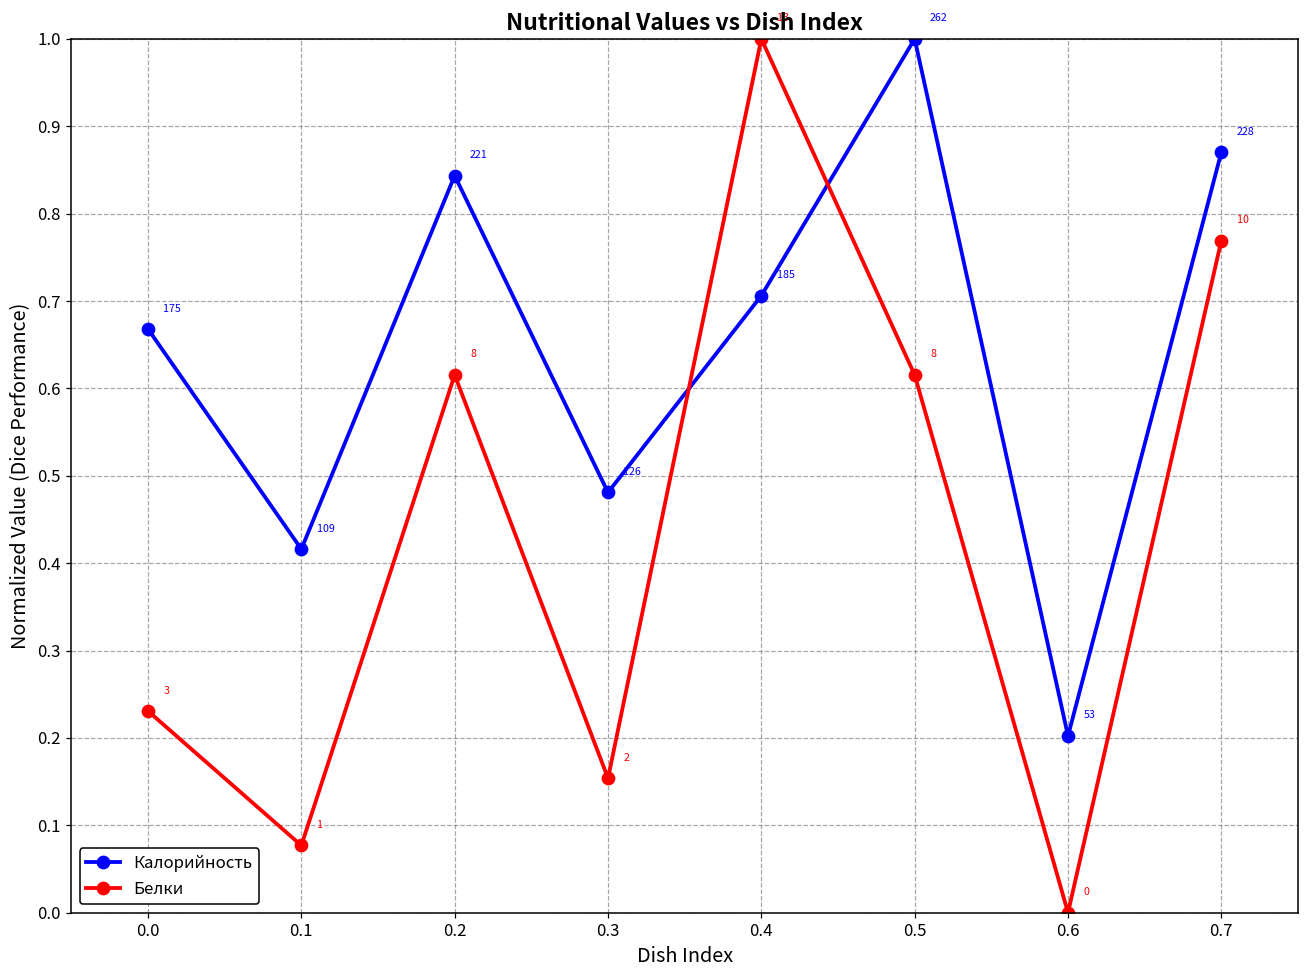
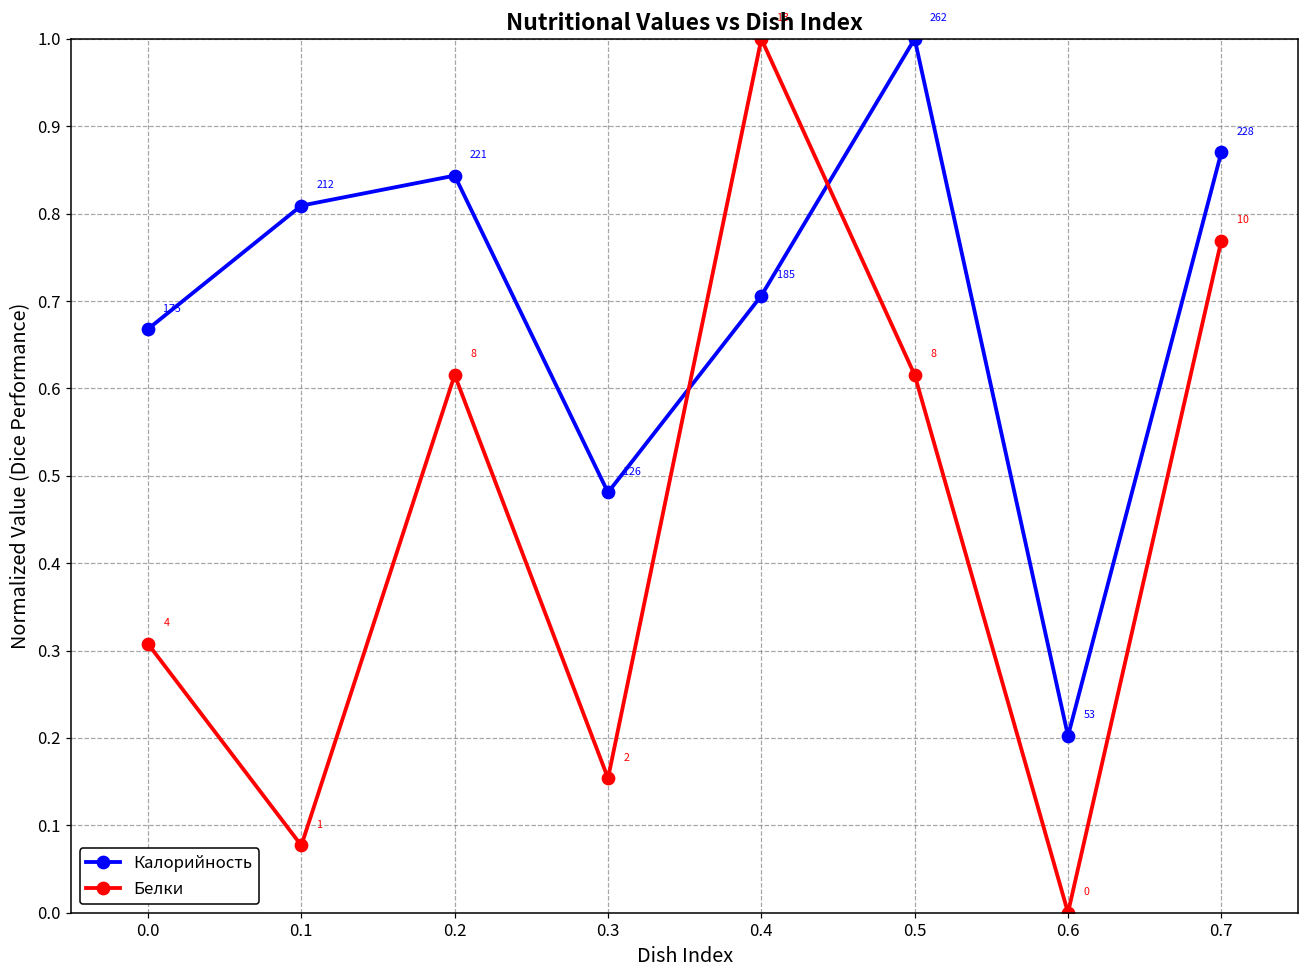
Белки, 0.0: 3 -> 4
Калорийность, 0.1: 109 -> 212
